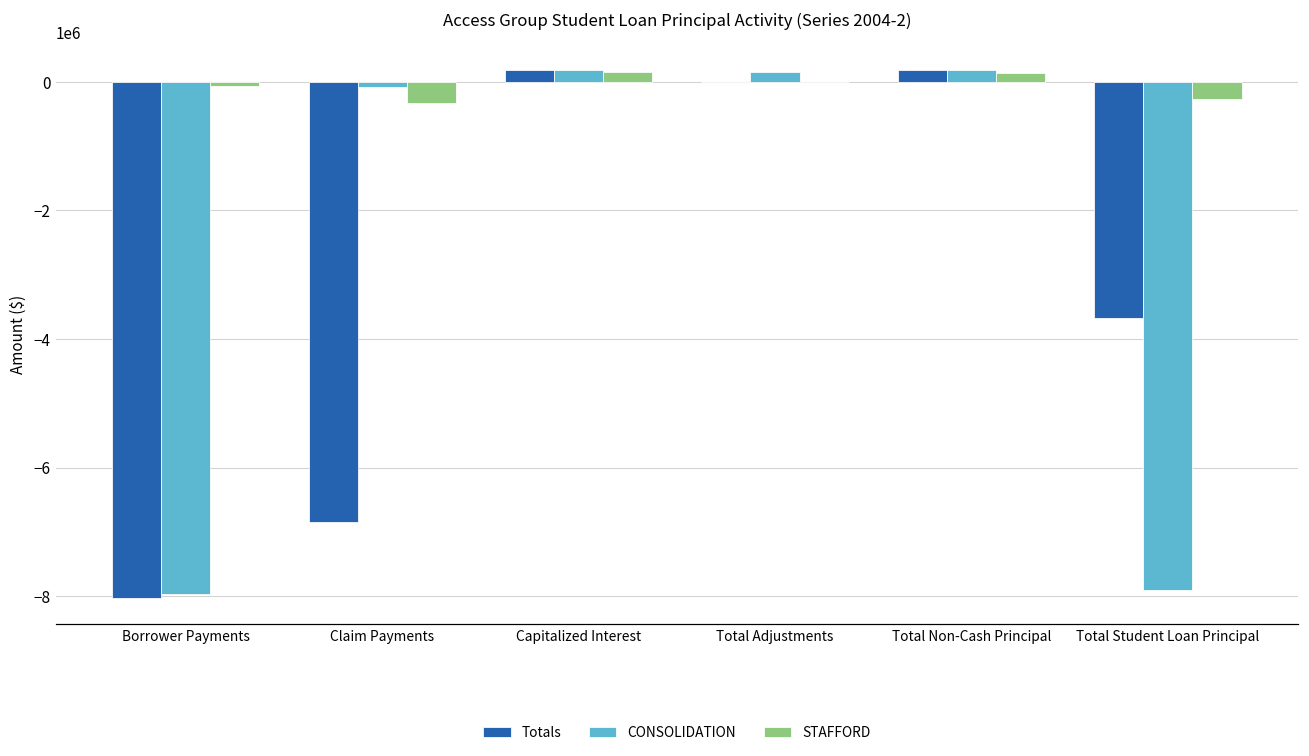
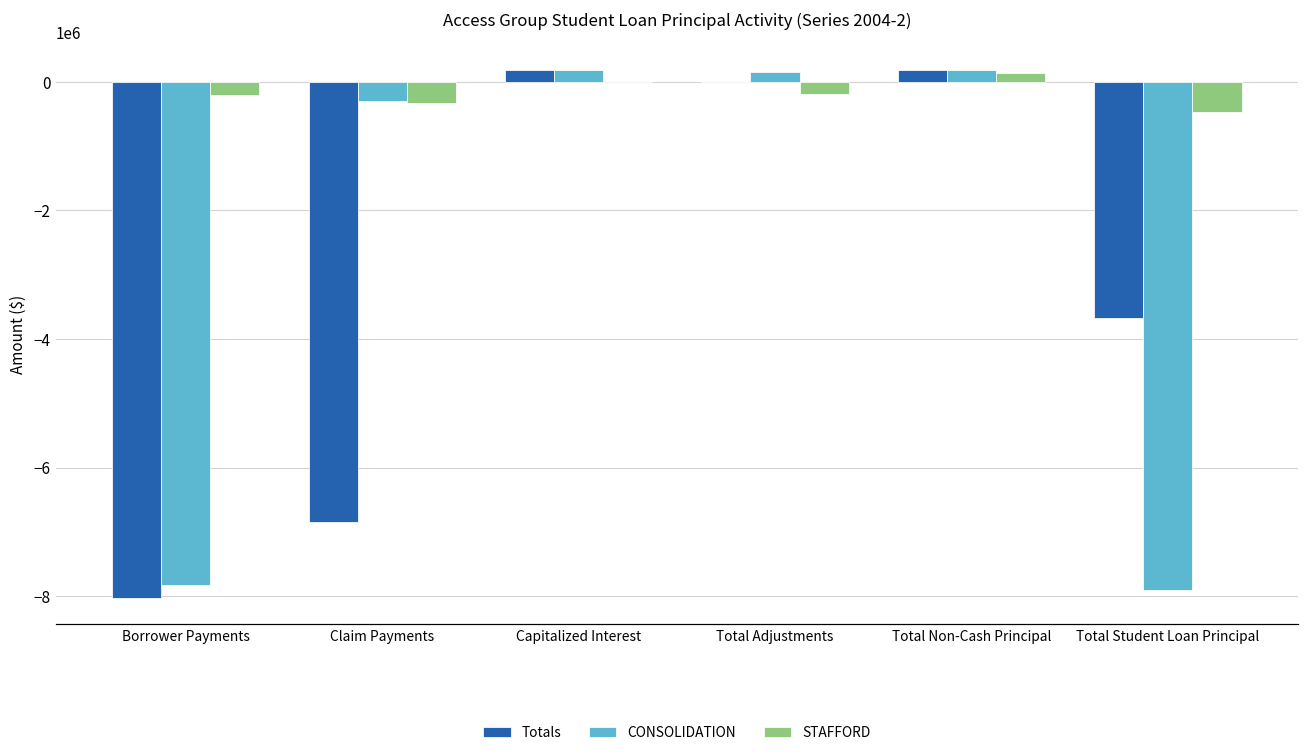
CONSOLIDATION, Borrower Payments: -8000000 -> -7800000
STAFFORD, Borrower Payments: -100000 -> -200000
CONSOLIDATION, Claim Payments: -100000 -> -300000
STAFFORD, Capitalized Interest: 200000 -> 0
STAFFORD, Total Adjustments: 0 -> -200000
STAFFORD, Total Student Loan Principal: -300000 -> -500000
